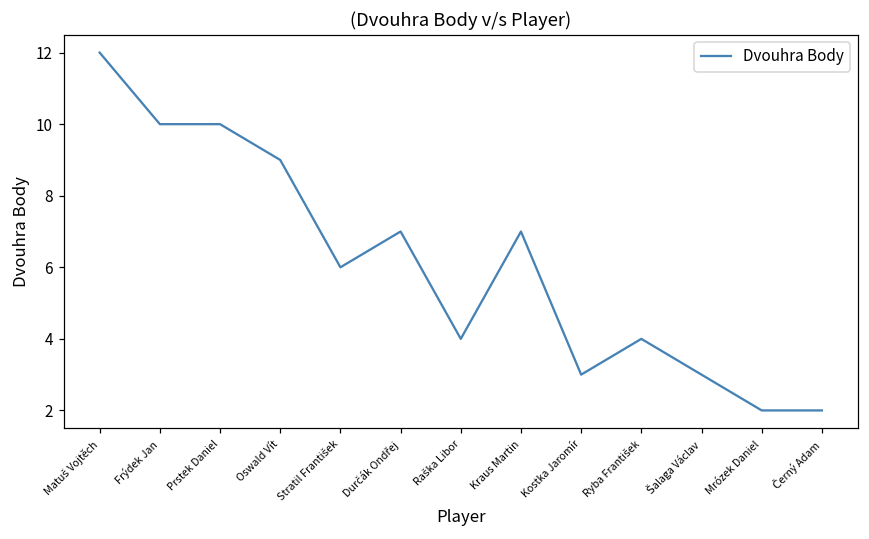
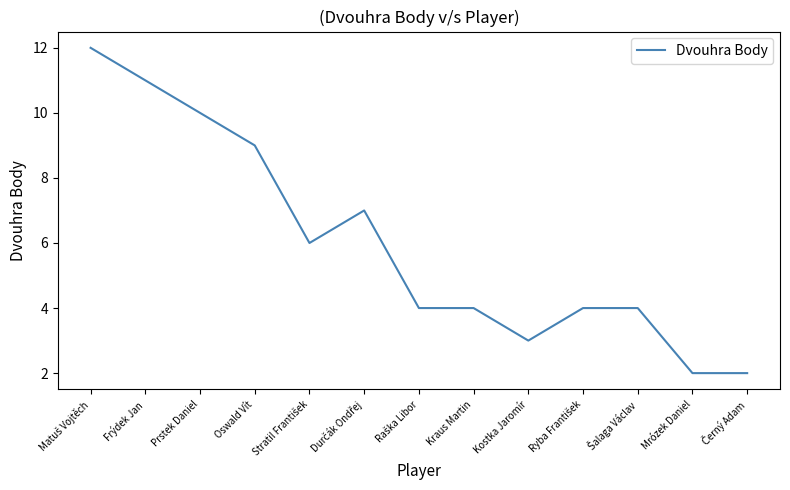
Frýdek Jan: 10 -> 11
Kraus Martin: 7 -> 4
Šalaga Václav: 3 -> 4
